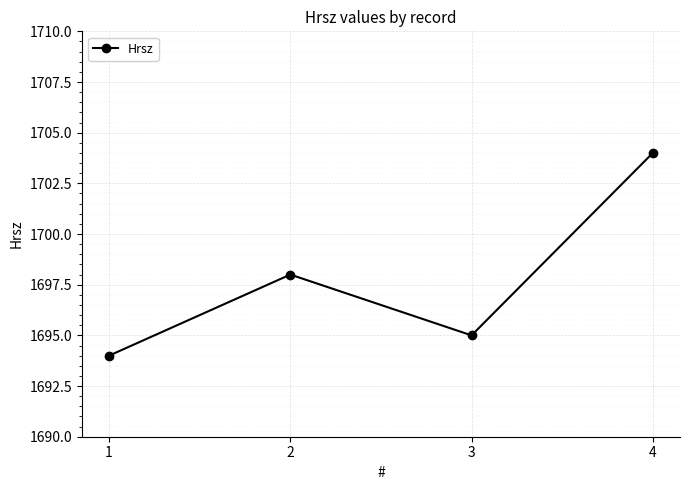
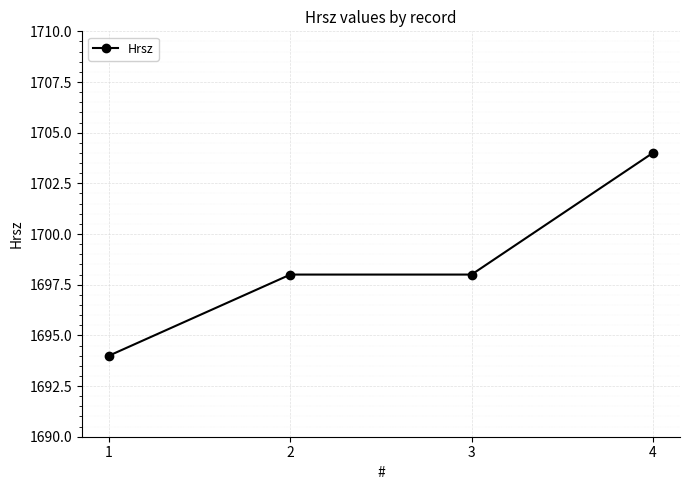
3: 1695 -> 1698
